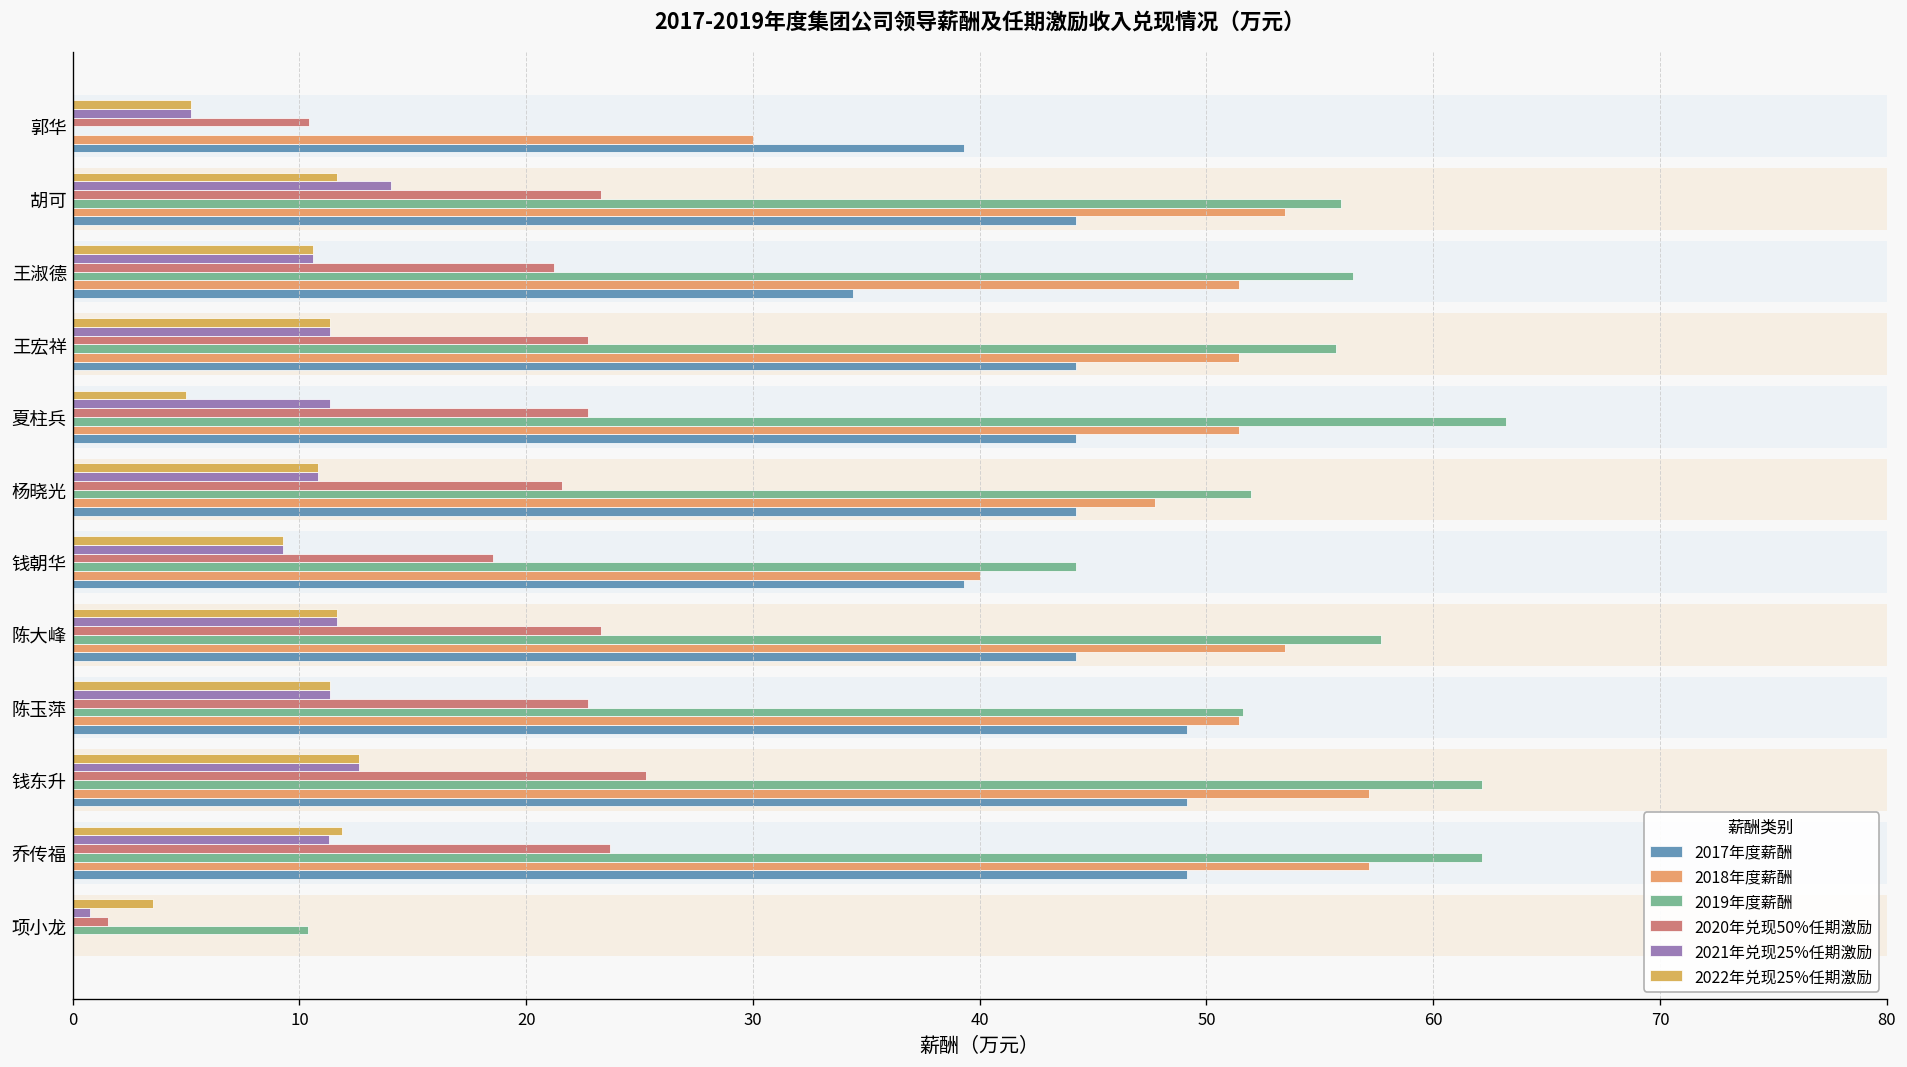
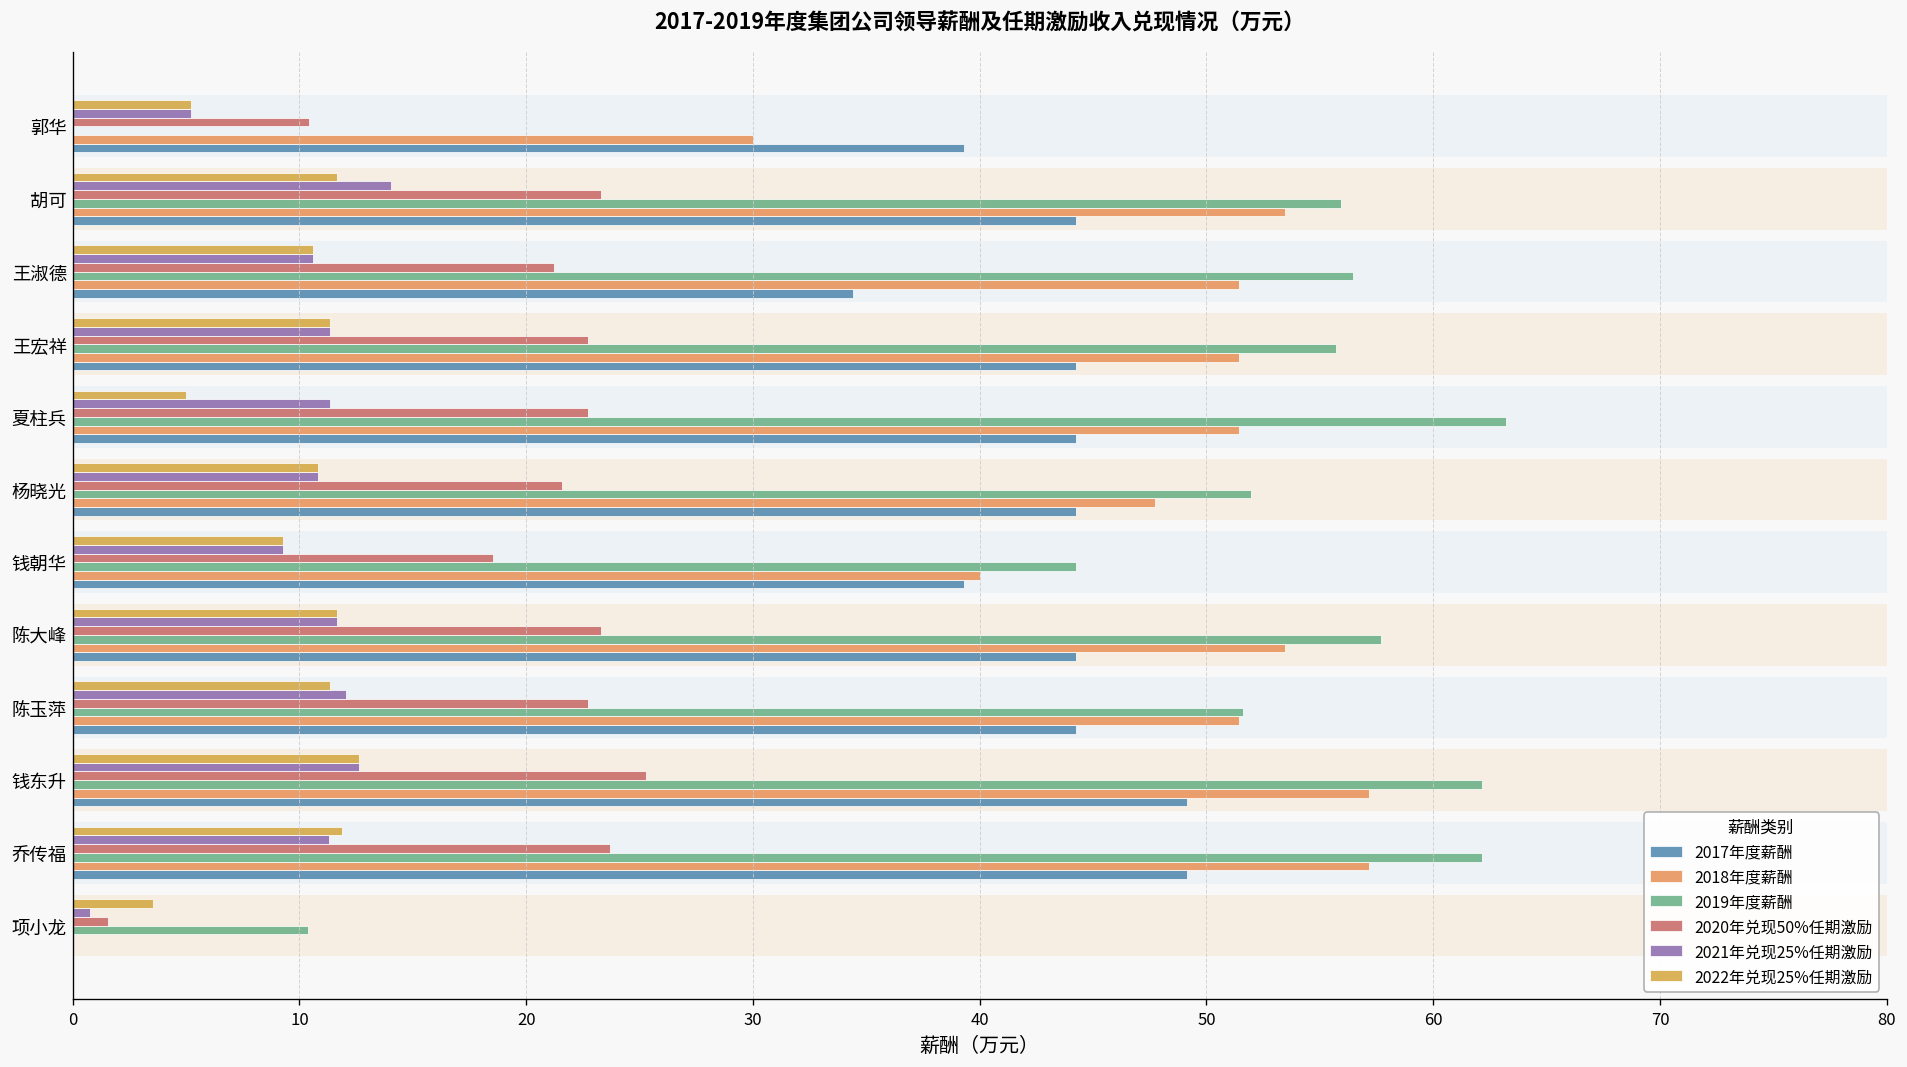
2021年兑现25%任期激励, 陈玉萍: 11.4 -> 12.0
2017年度薪酬, 陈玉萍: 49.1 -> 44.2
